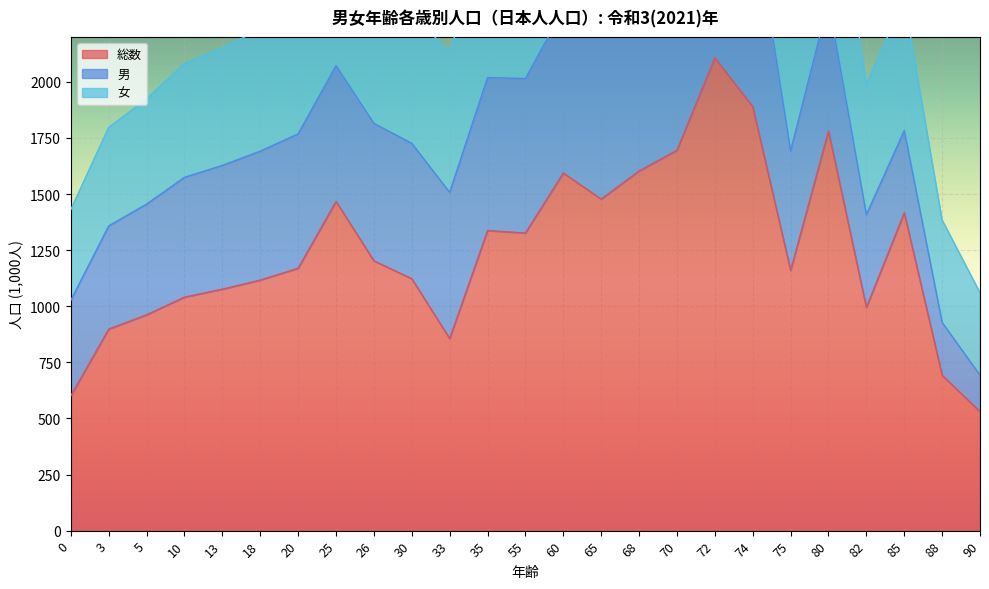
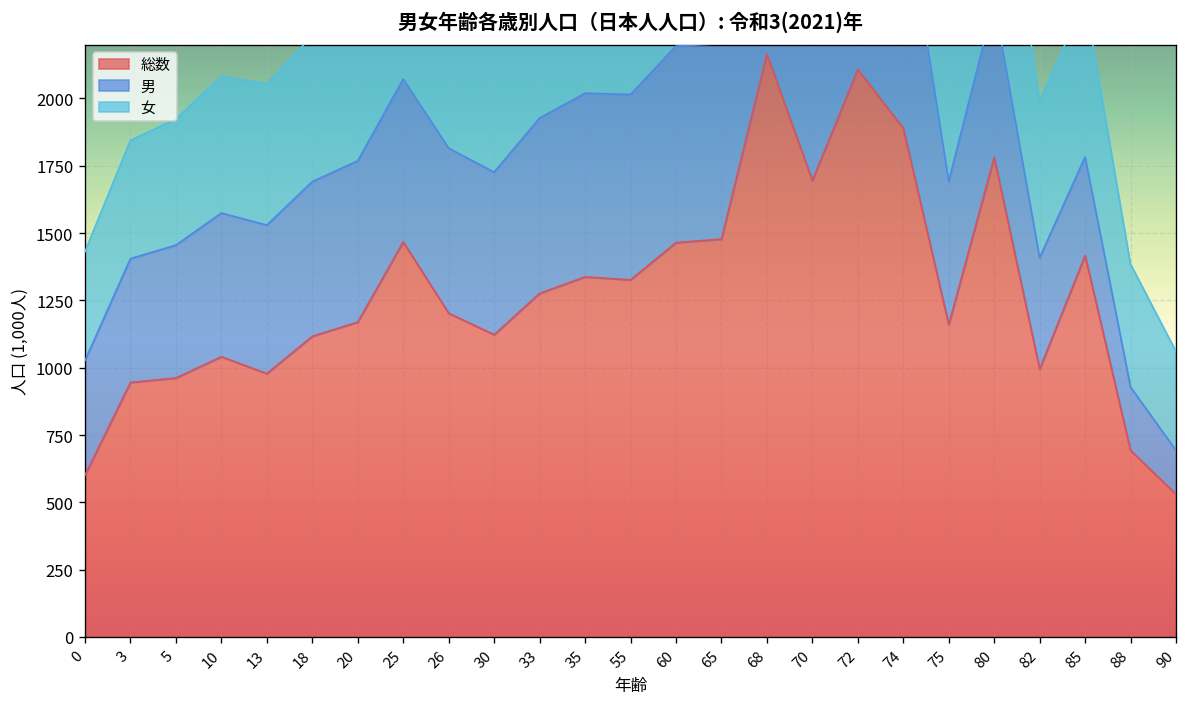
総数, 3: 900 -> 950
総数, 13: 1080 -> 980
総数, 33: 860 -> 1280
総数, 60: 1590 -> 1460
総数, 68: 1600 -> 2160
